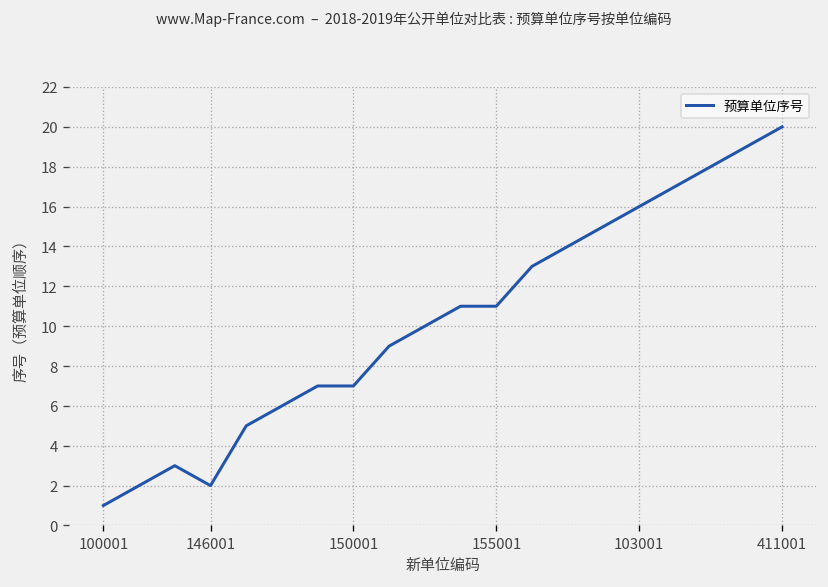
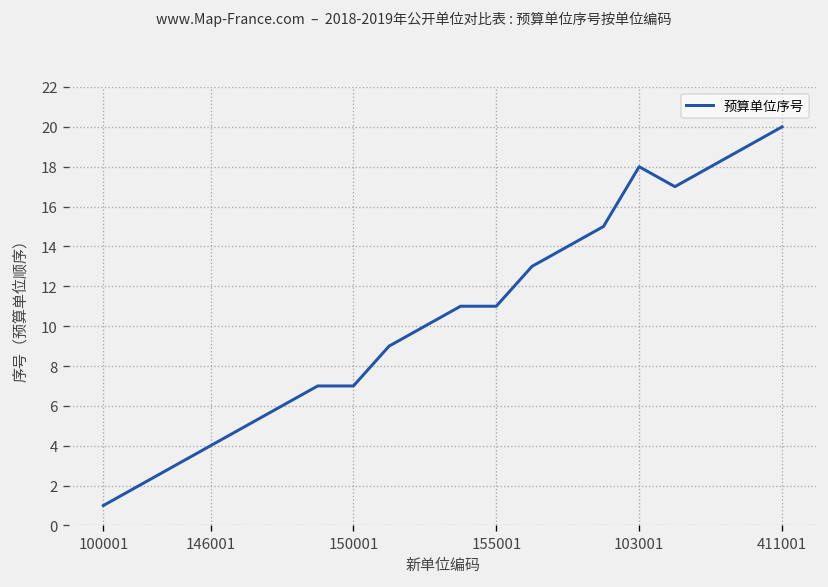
146001: 2 -> 4
103001: 16 -> 18
